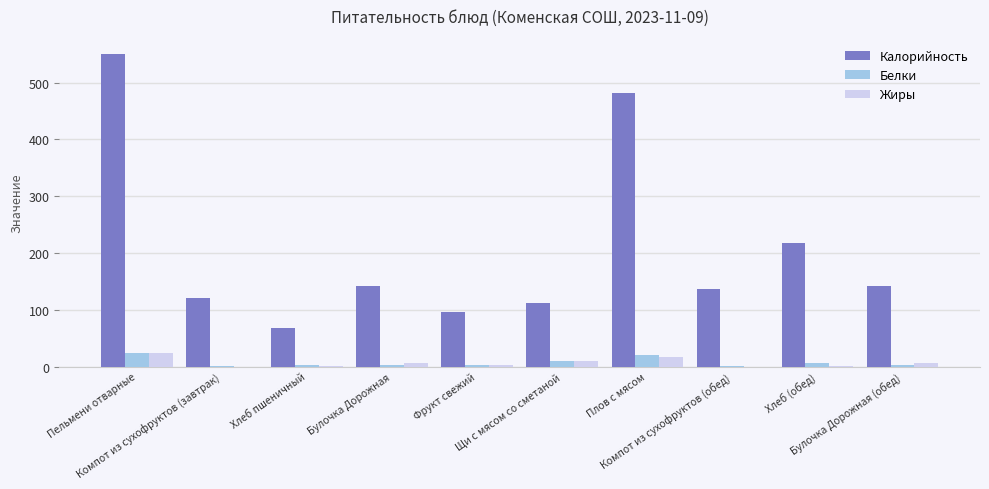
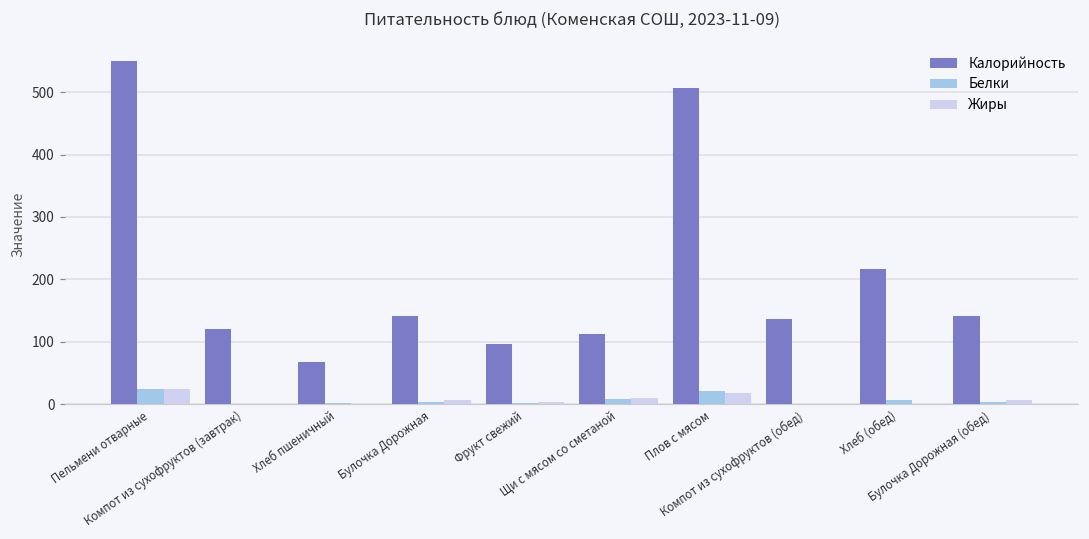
Калорийность, Плов с мясом: 480 -> 510
